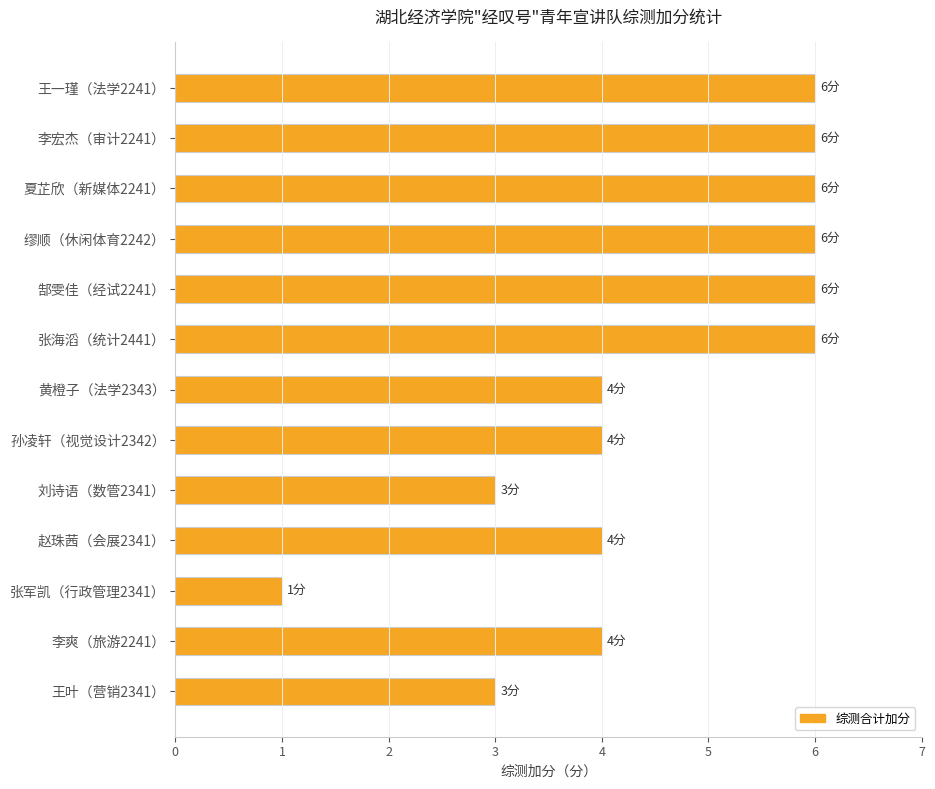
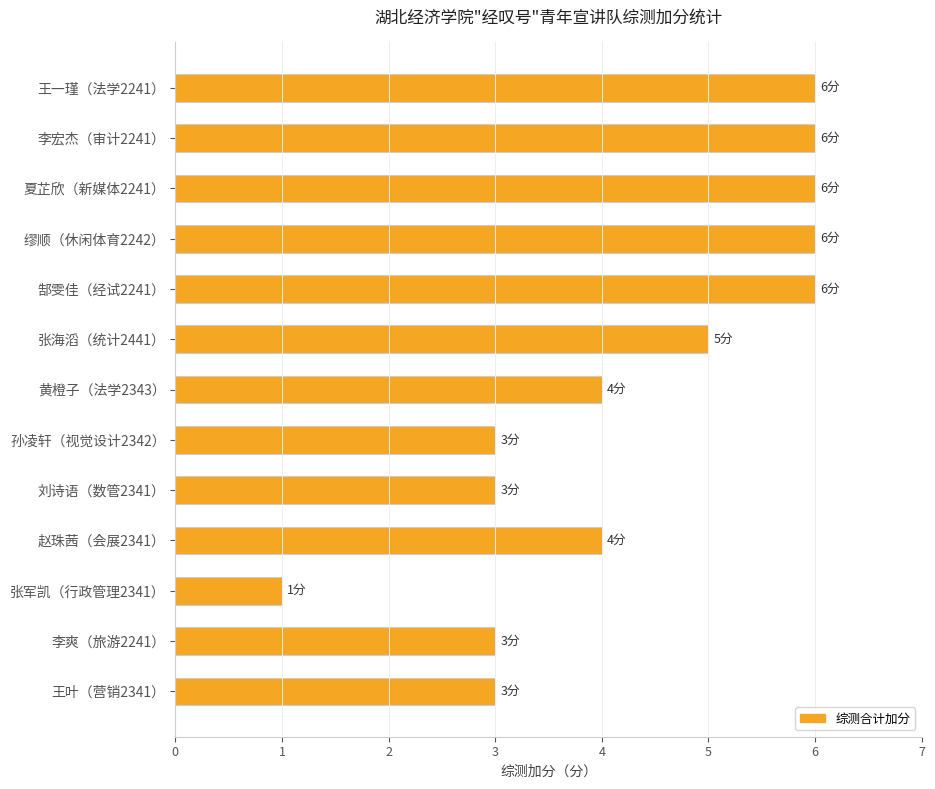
张海滔（统计2441）: 6分 -> 5分
孙凌轩（视觉设计2342）: 4分 -> 3分
李爽（旅游2241）: 4分 -> 3分
